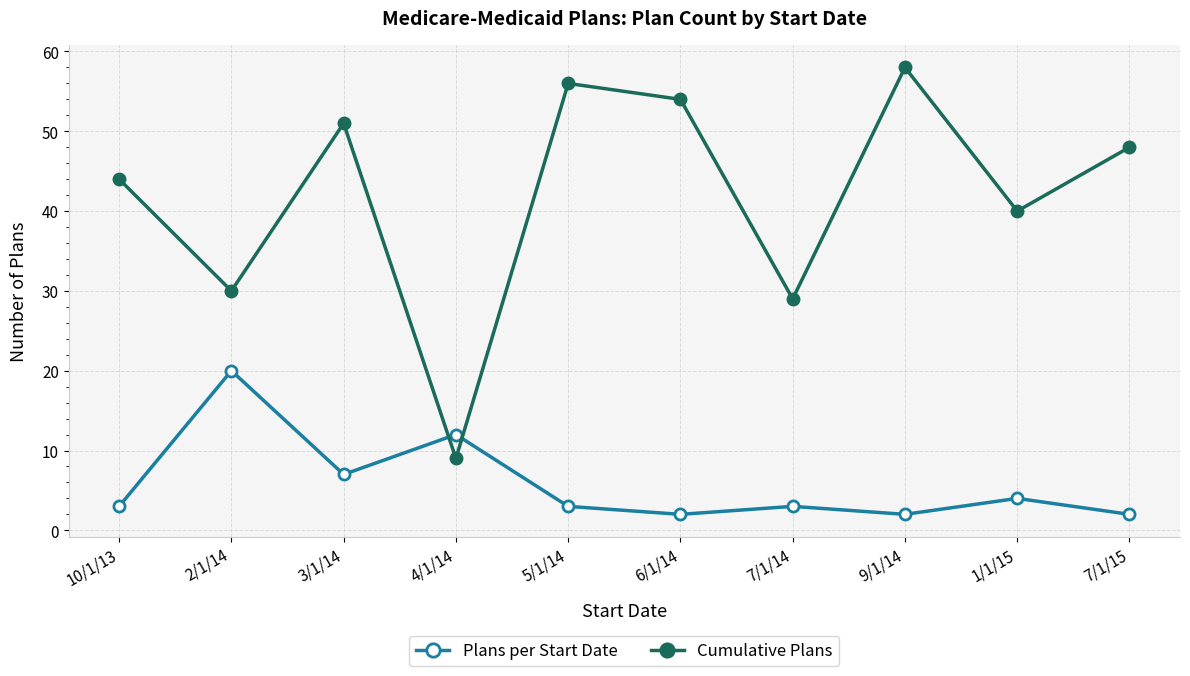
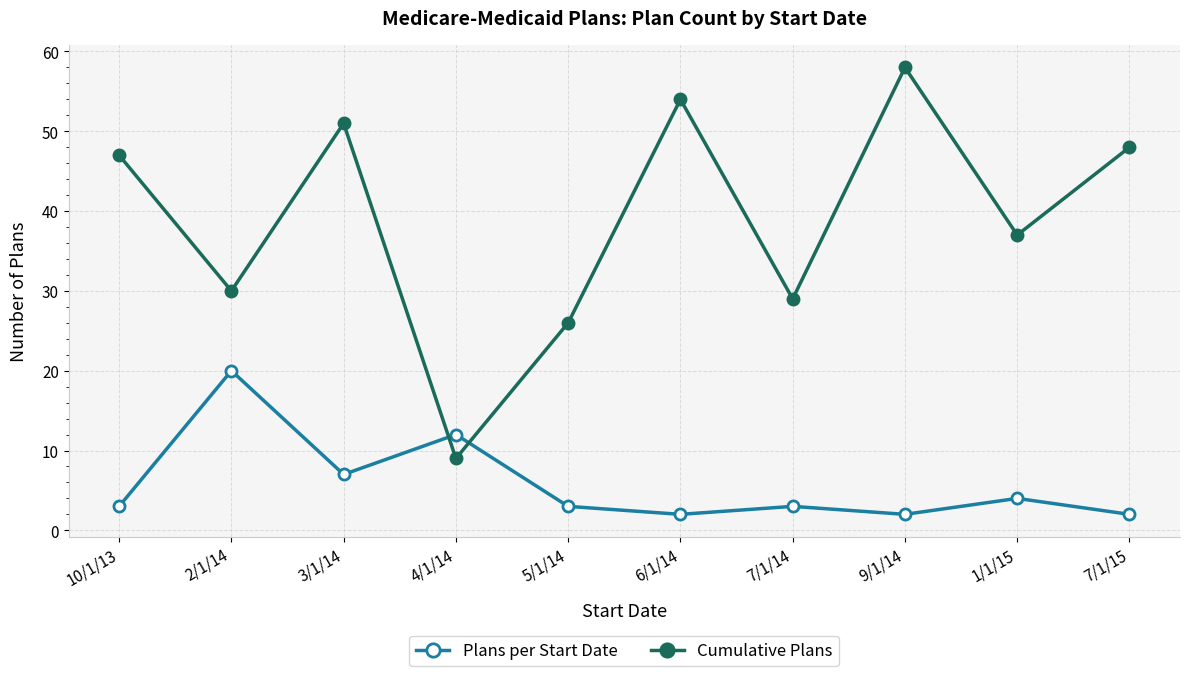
Cumulative Plans, 10/1/13: 44 -> 47
Cumulative Plans, 5/1/14: 56 -> 26
Cumulative Plans, 1/1/15: 40 -> 37
